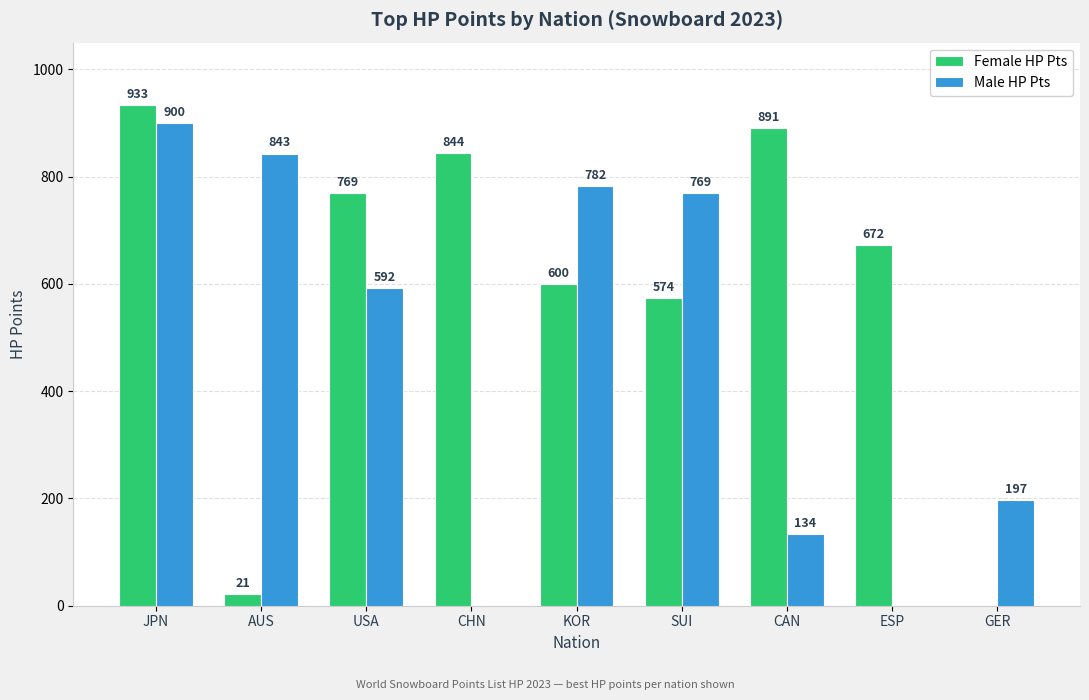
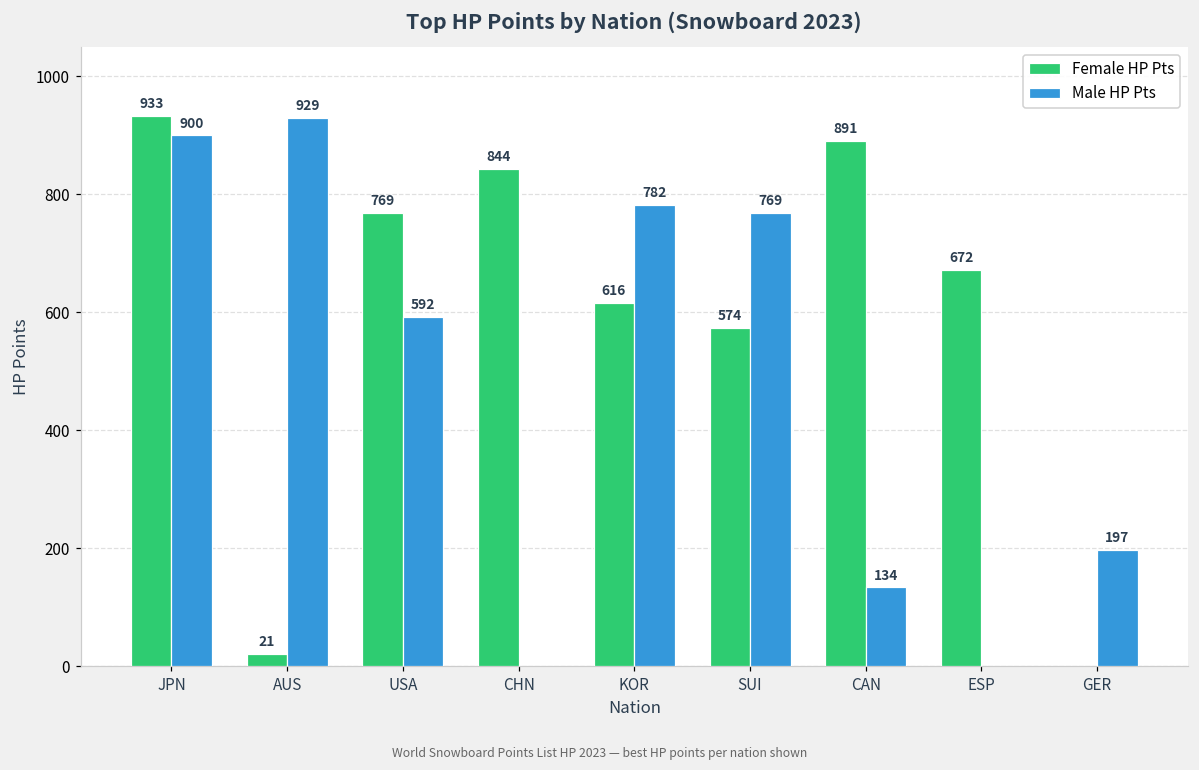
Male HP Pts, AUS: 843 -> 929
Female HP Pts, KOR: 600 -> 616
